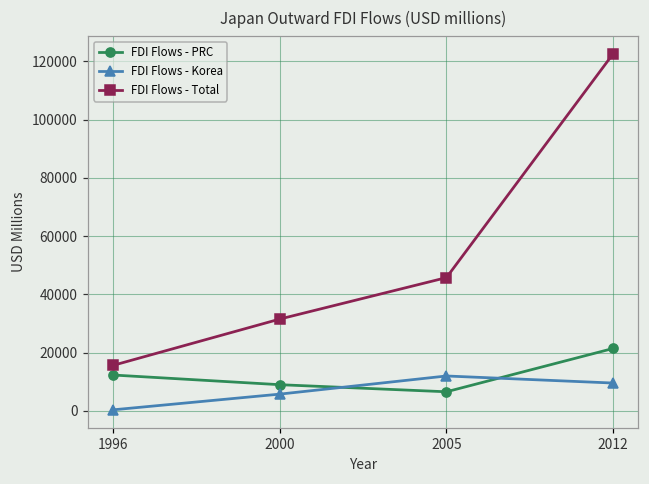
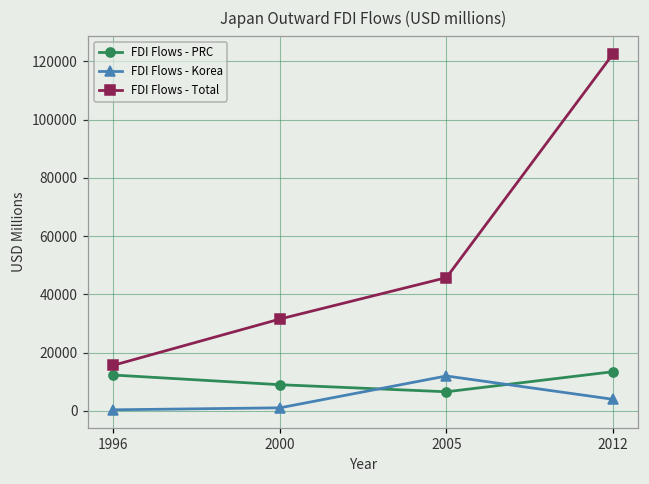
FDI Flows - Korea, 2000: 6000 -> 1000
FDI Flows - PRC, 2012: 21000 -> 13000
FDI Flows - Korea, 2012: 10000 -> 4000
